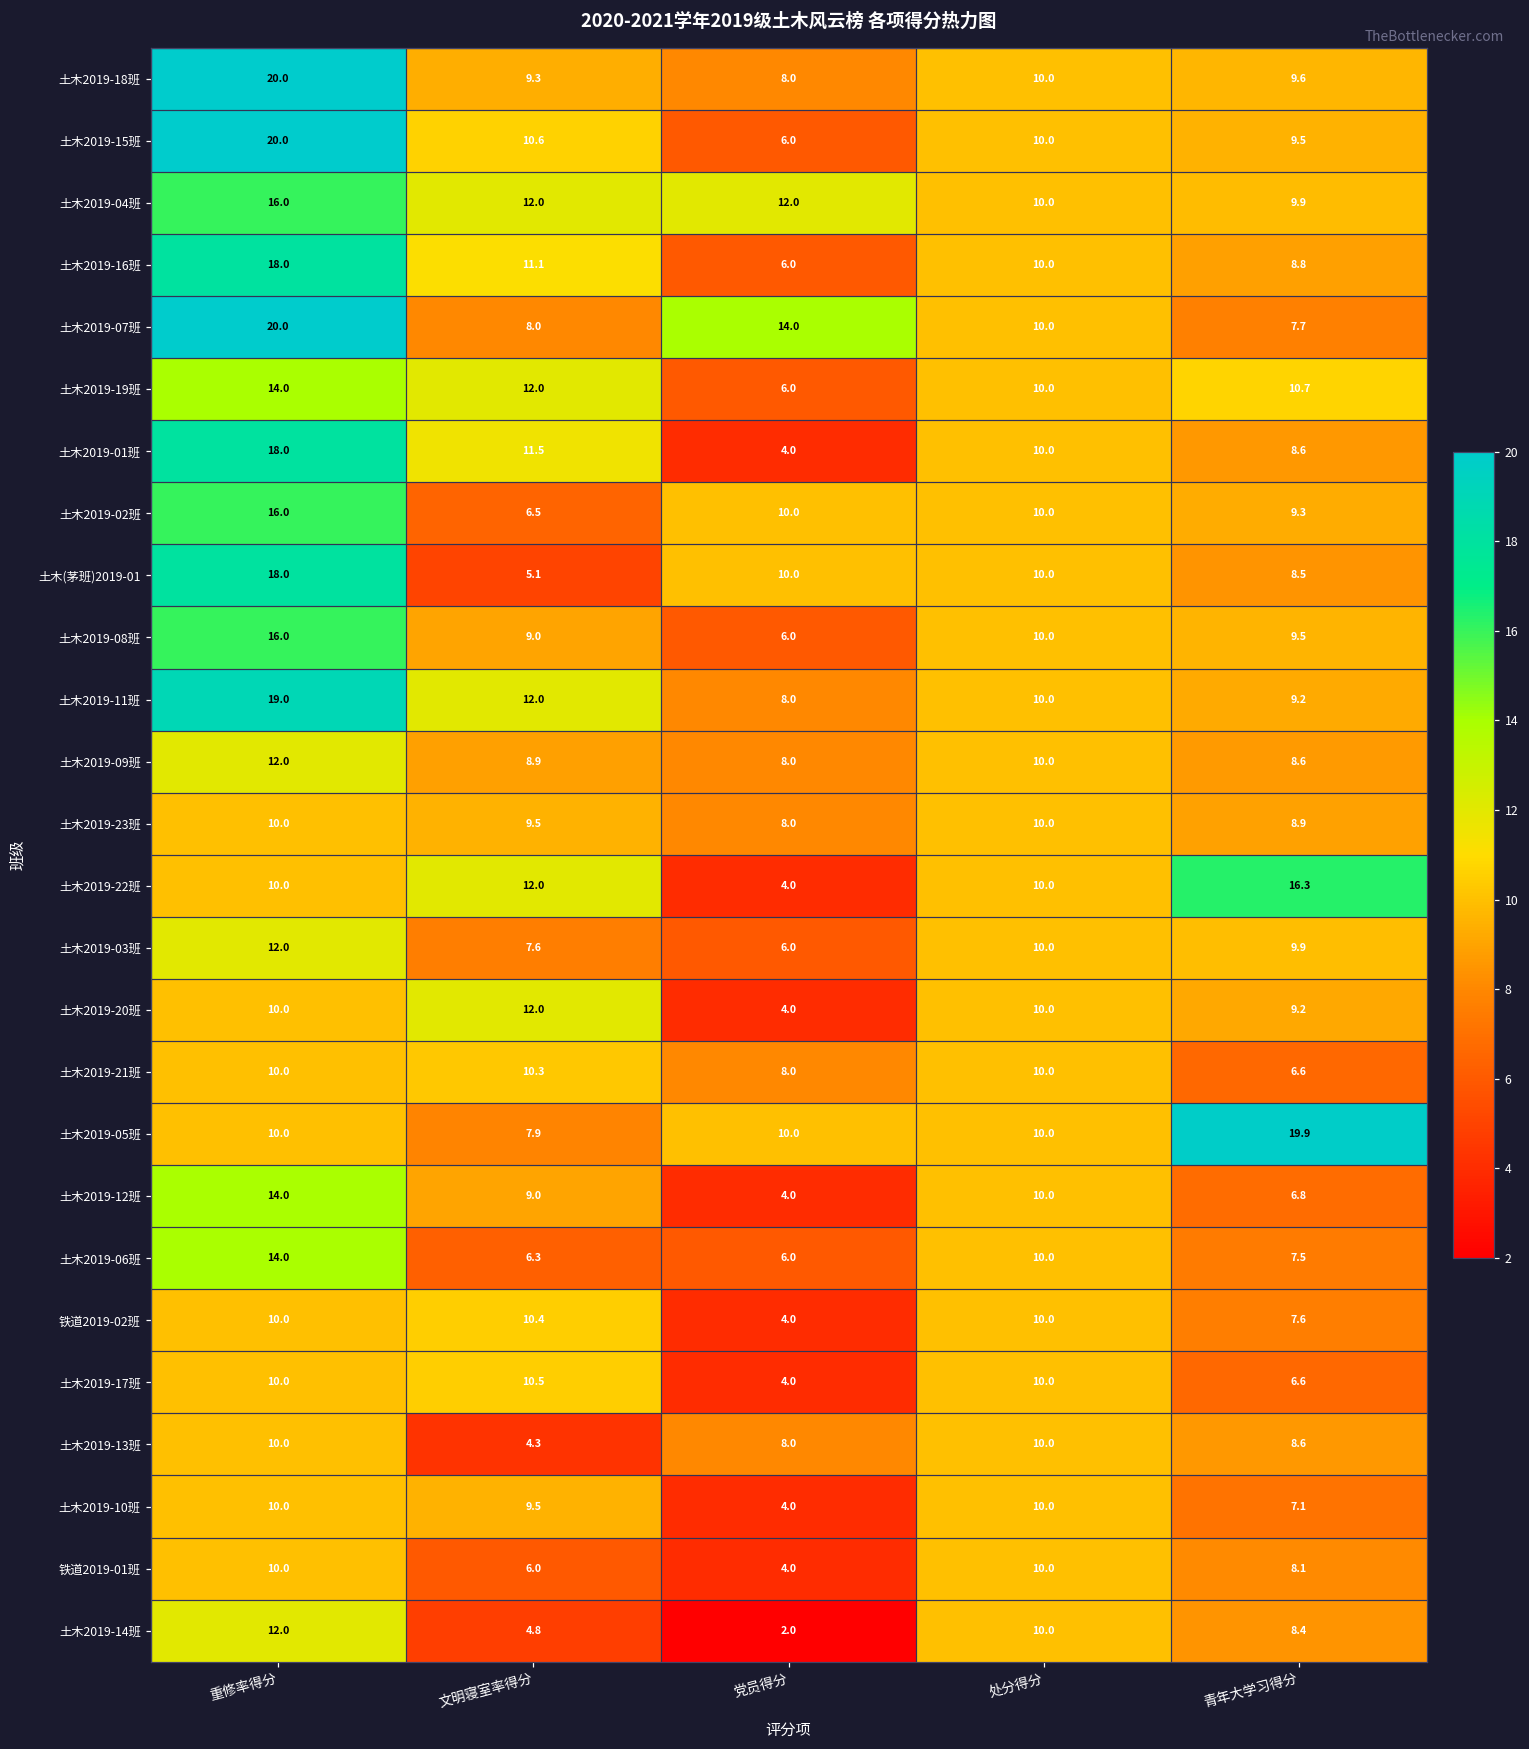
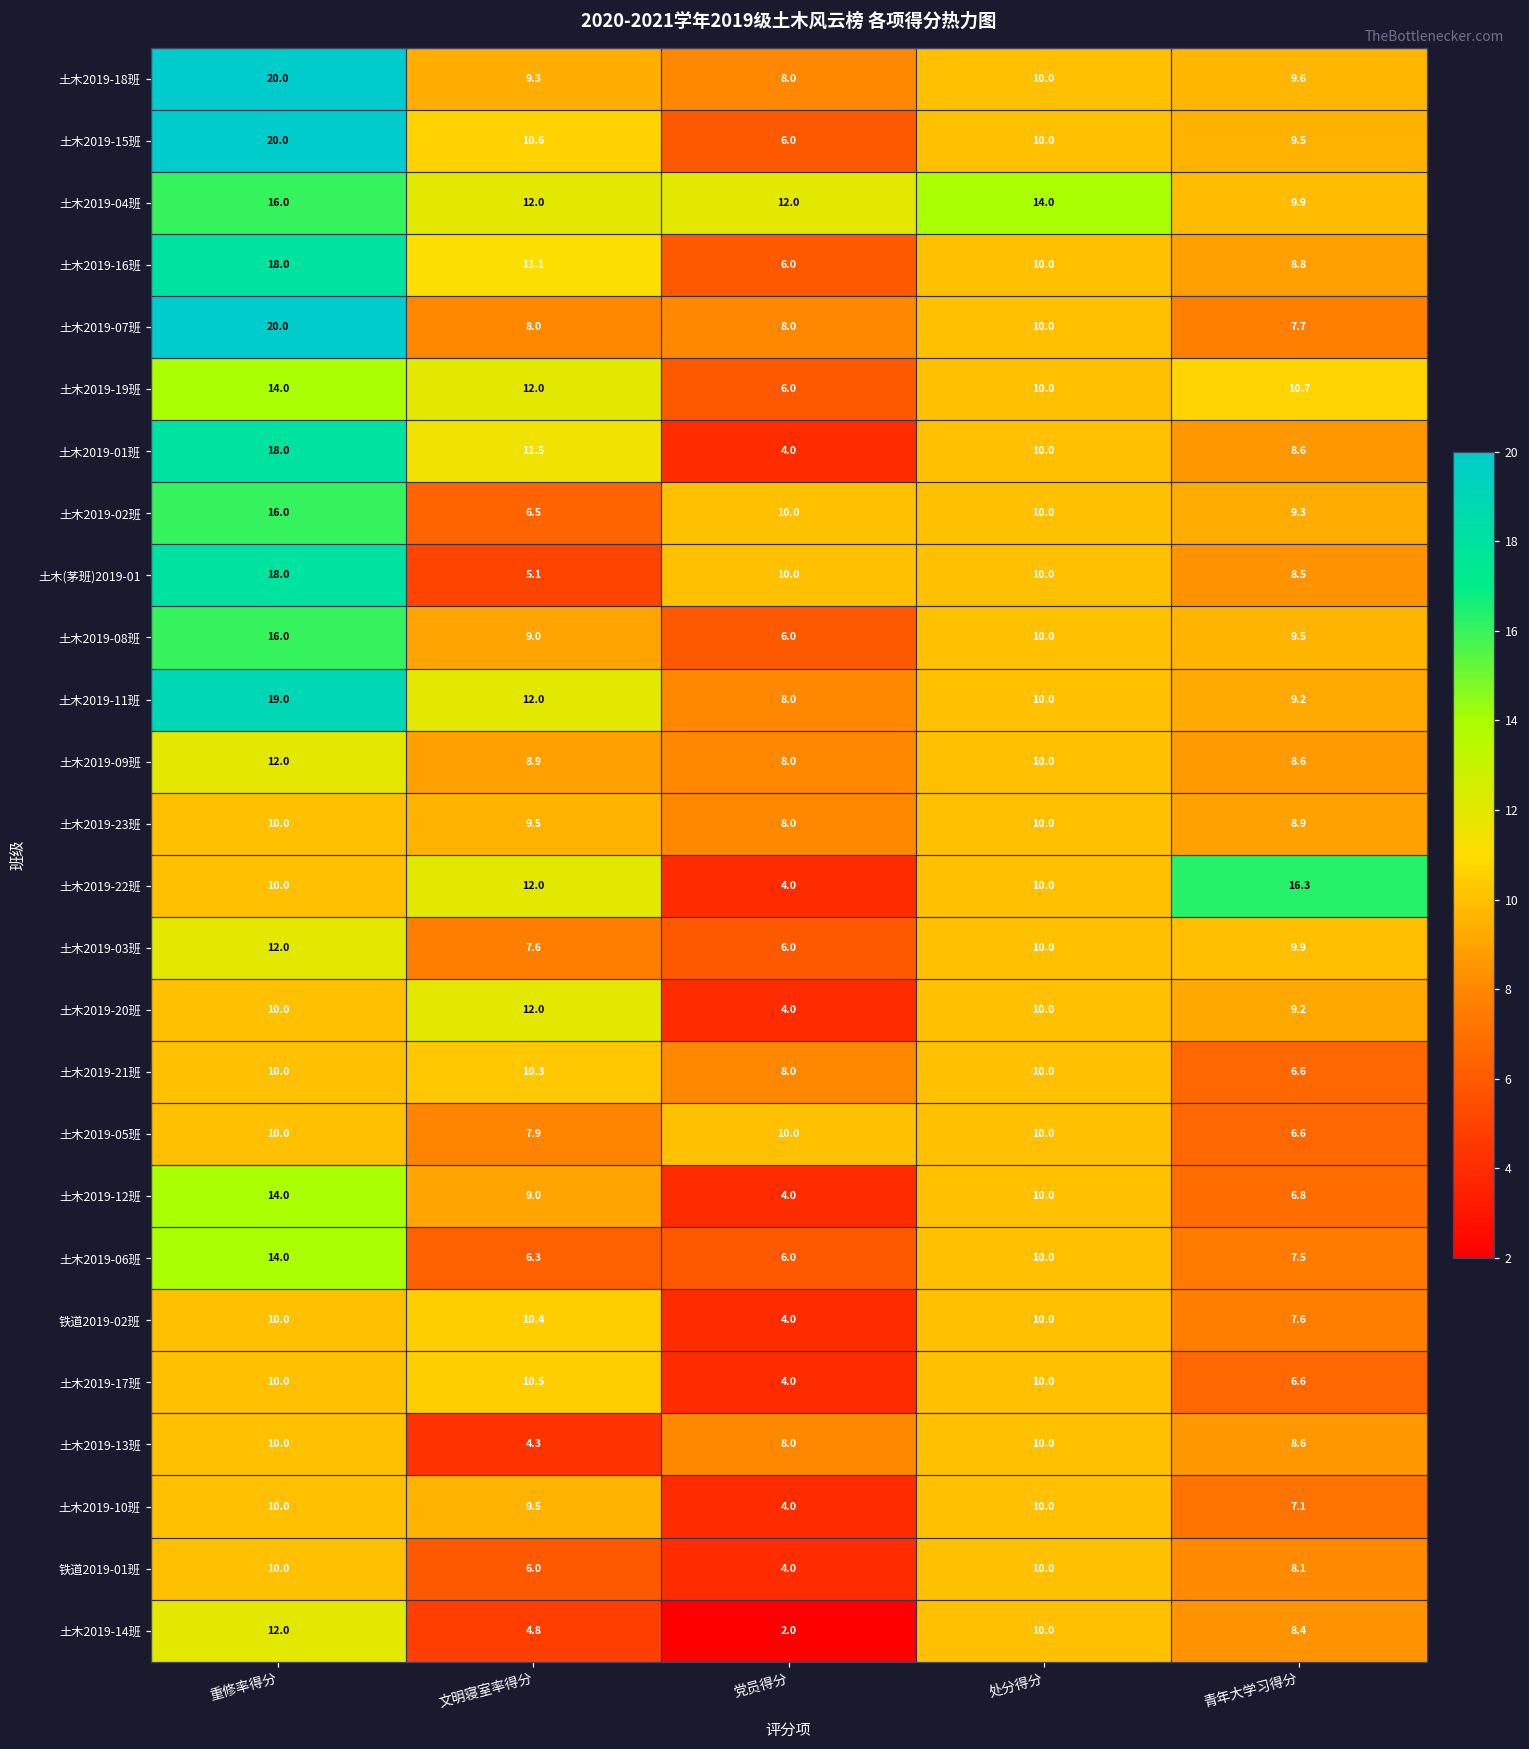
土木2019-04班, 处分得分: 10.0 -> 14.0
土木2019-07班, 党员得分: 14.0 -> 8.0
土木2019-05班, 青年大学习得分: 19.9 -> 6.6
